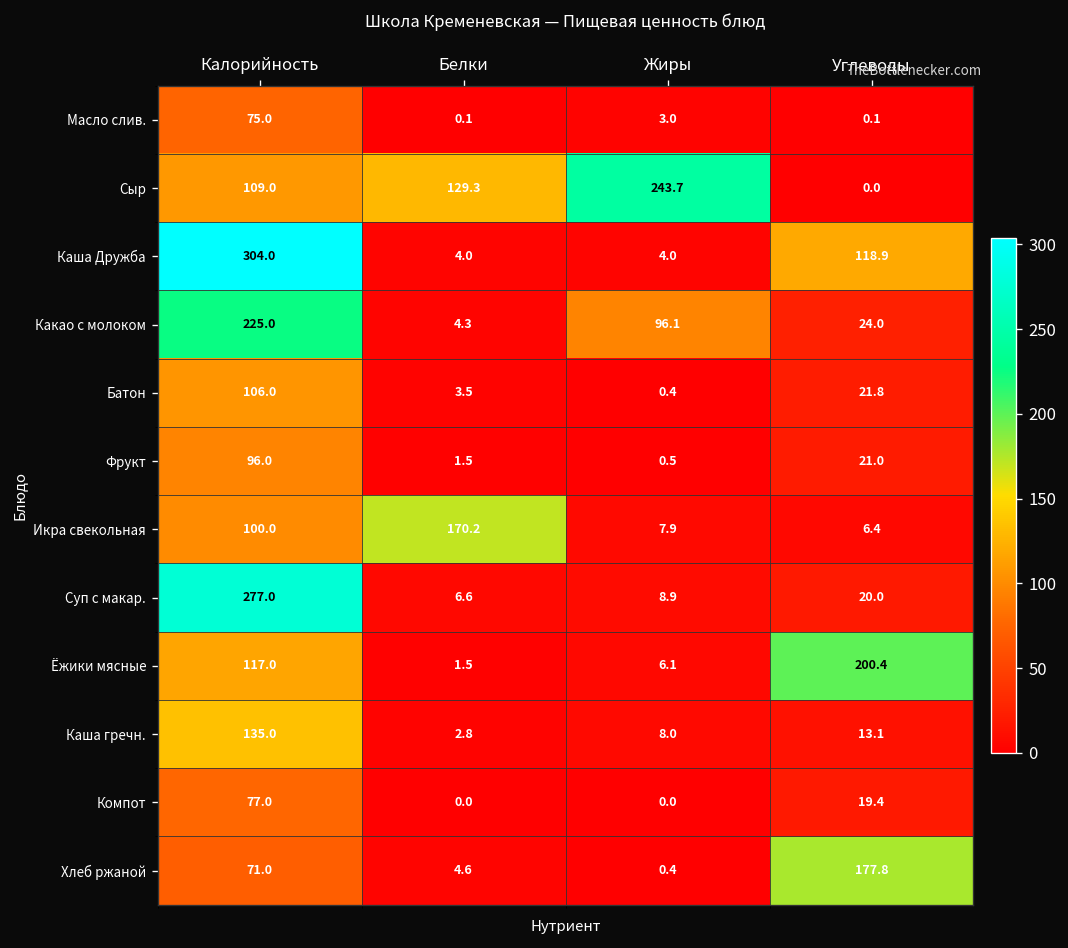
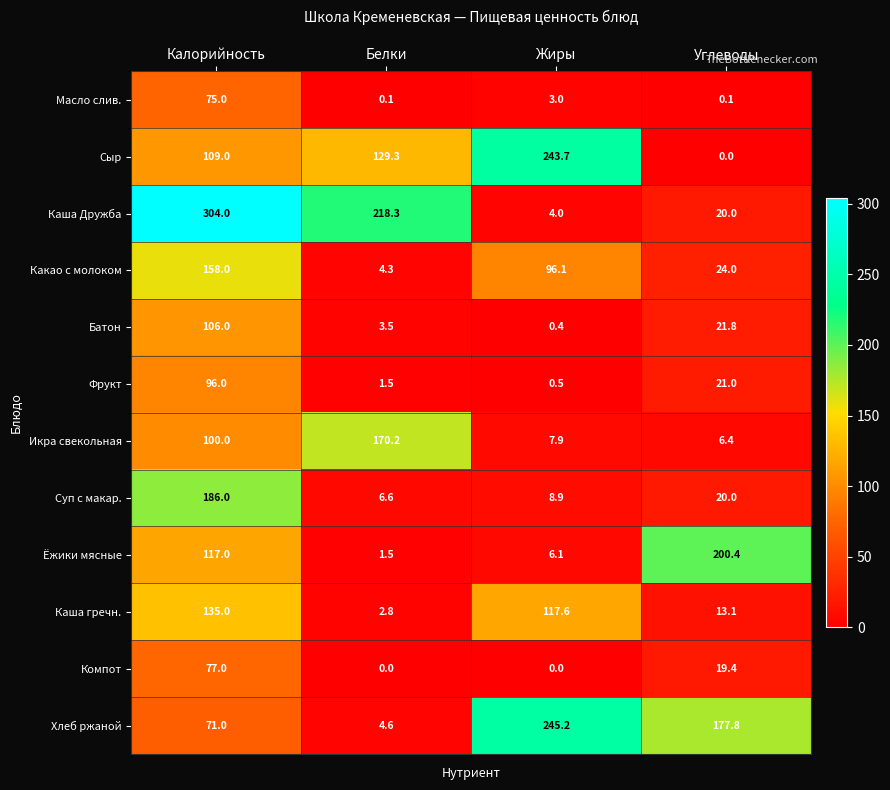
Каша Дружба, Белки: 4.0 -> 218.3
Каша Дружба, Углеводы: 118.9 -> 20.0
Какао с молоком, Калорийность: 225.0 -> 158.0
Суп с макар., Калорийность: 277.0 -> 186.0
Каша гречн., Жиры: 8.0 -> 117.6
Хлеб ржаной, Жиры: 0.4 -> 245.2
